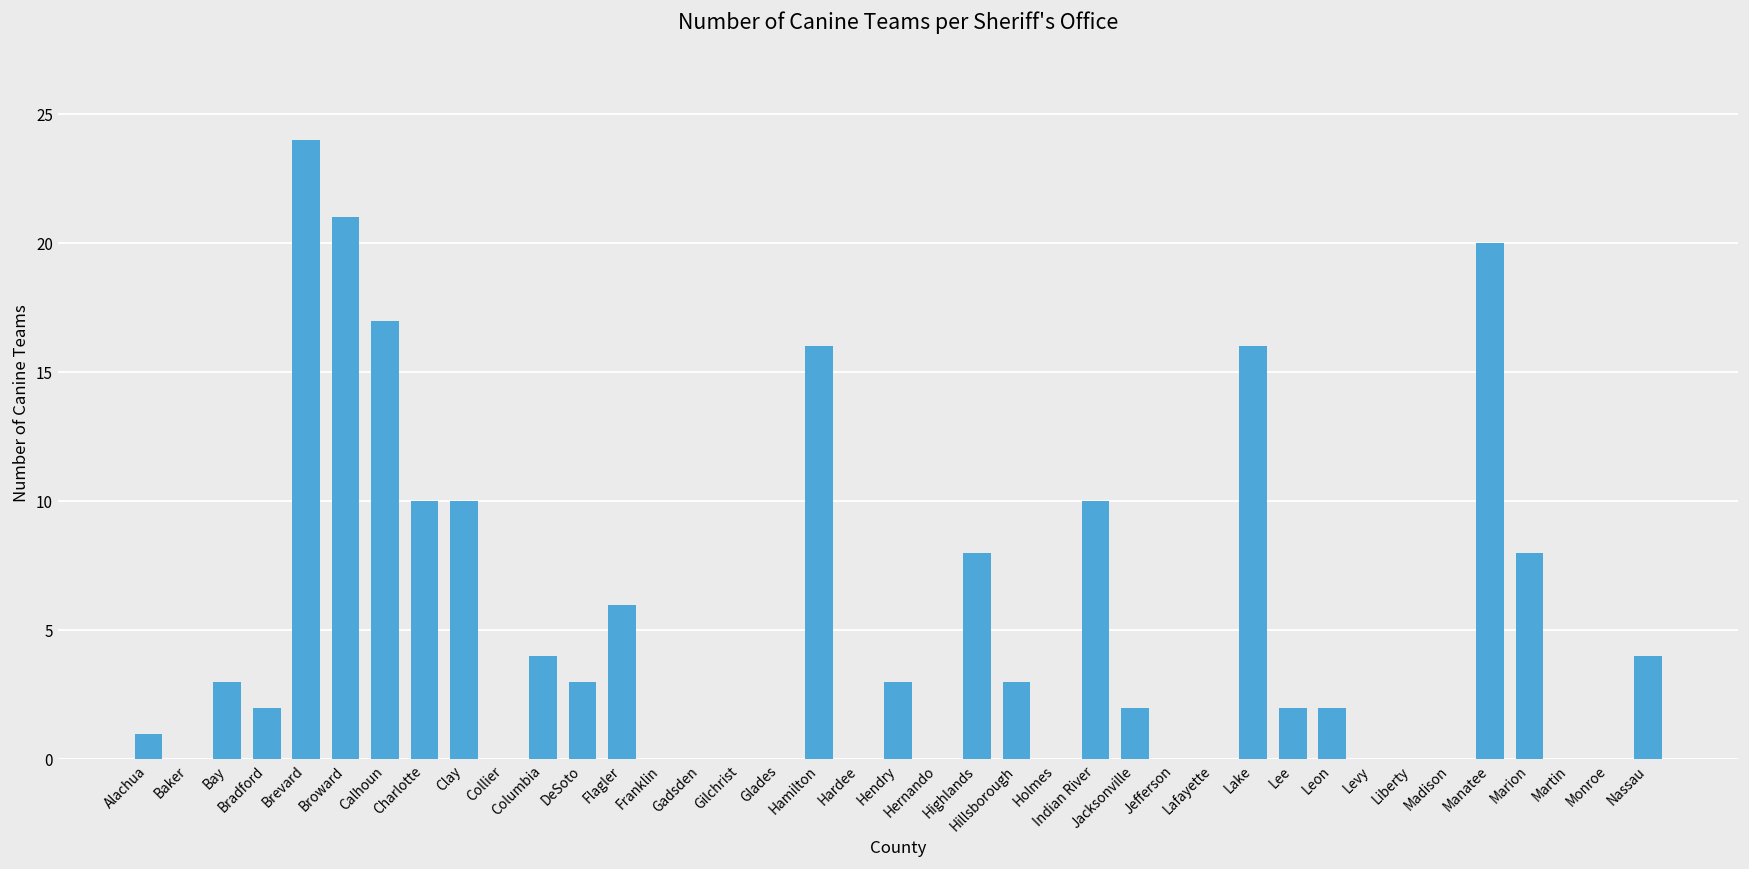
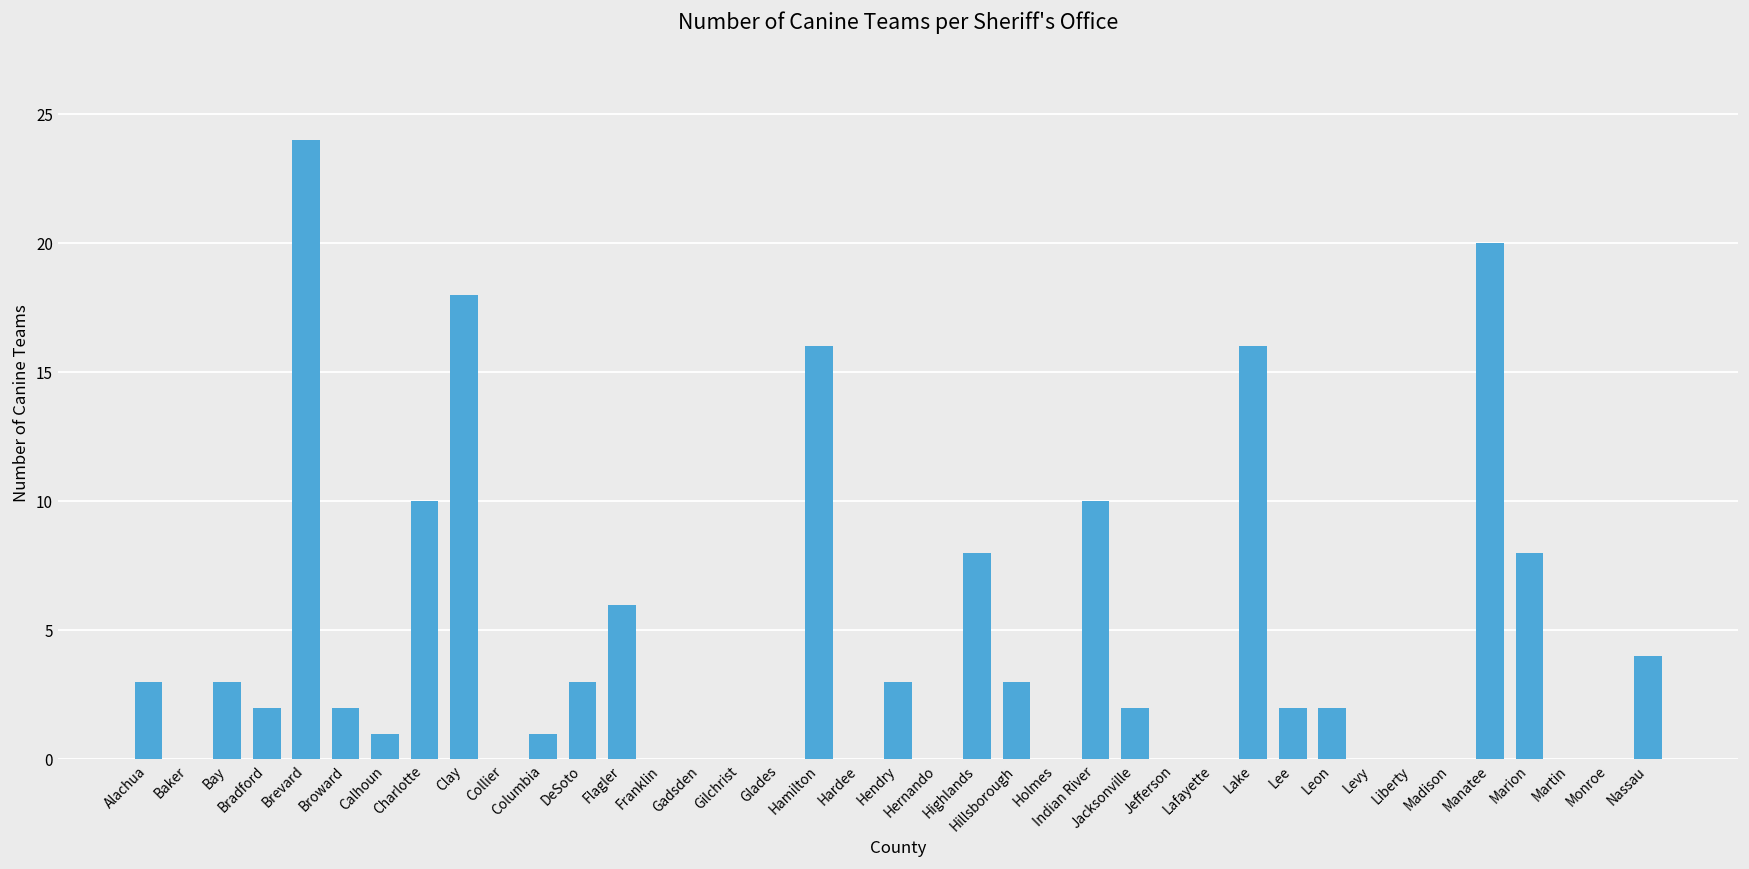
Alachua: 1 -> 3
Broward: 21 -> 2
Calhoun: 17 -> 1
Clay: 10 -> 18
Columbia: 4 -> 1
